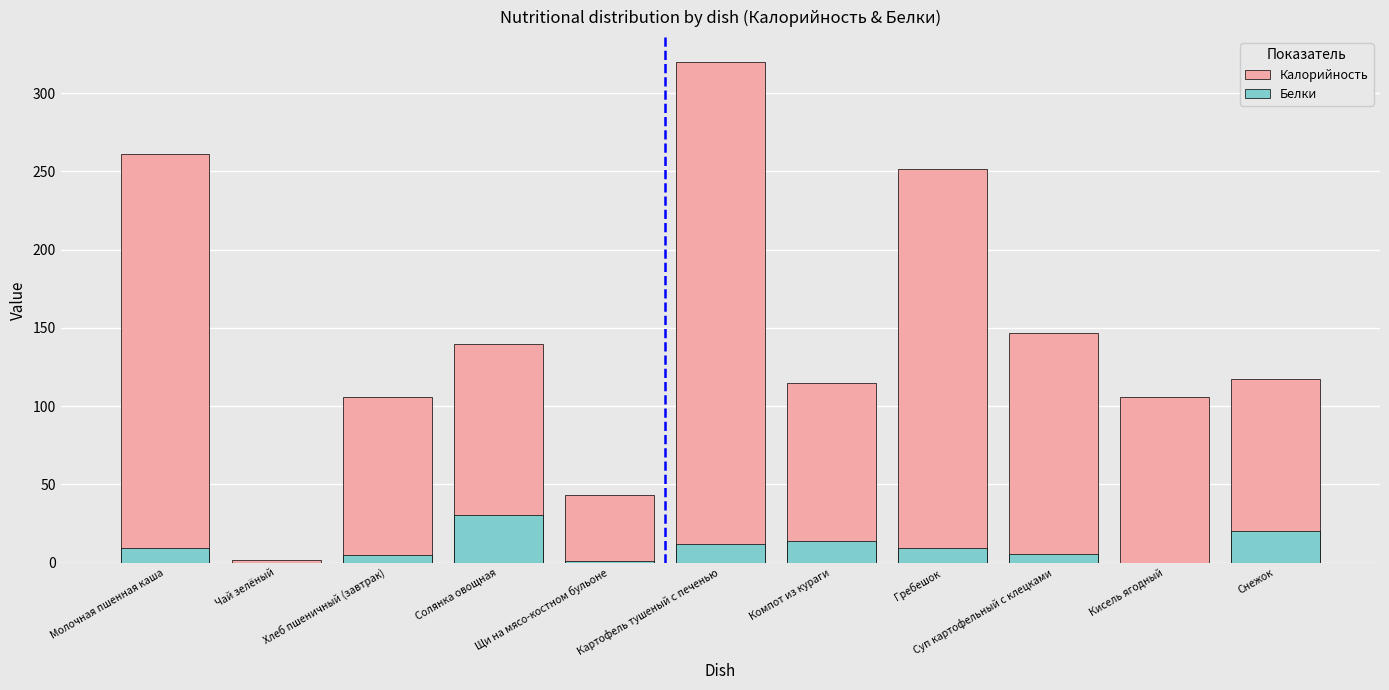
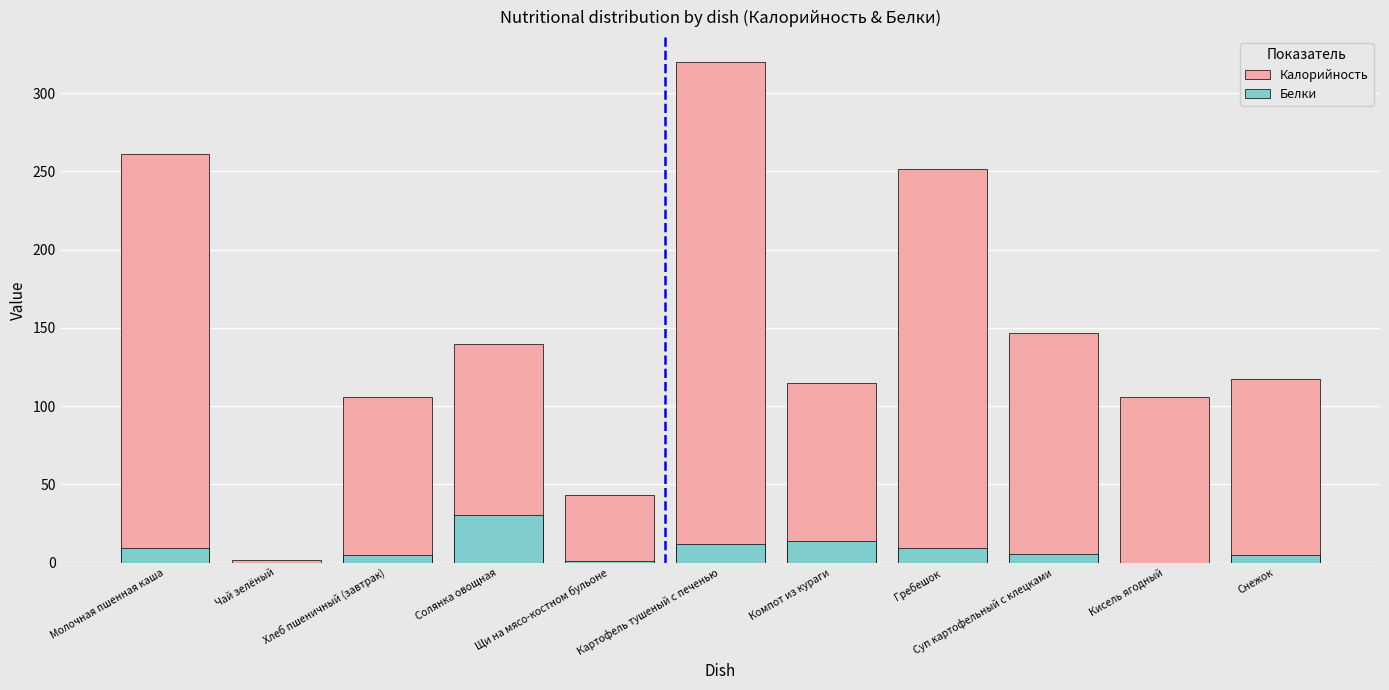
Белки, Снежок: 20 -> 5
